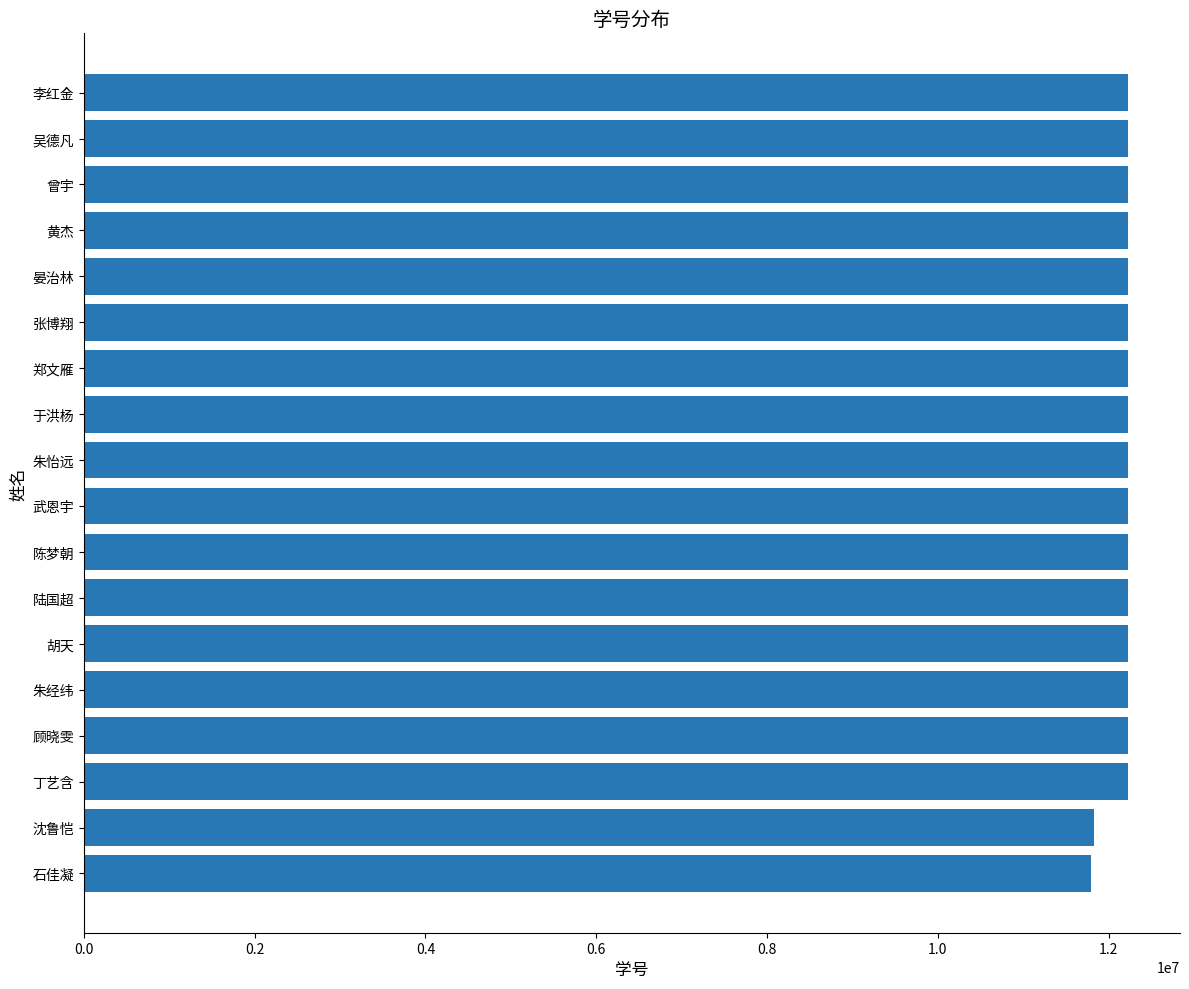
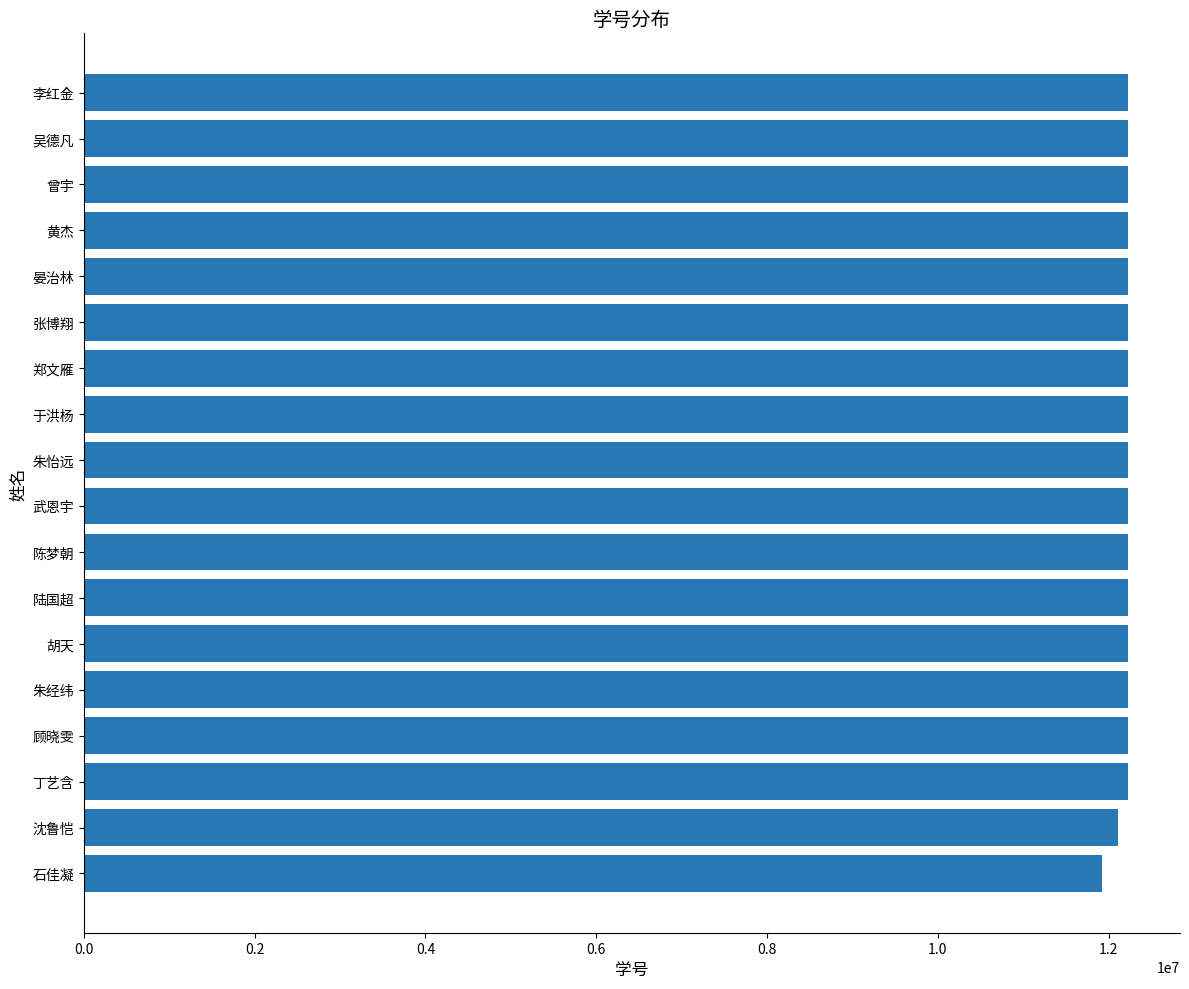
沈鲁恺: 11800000 -> 12100000
石佳凝: 11800000 -> 11900000
